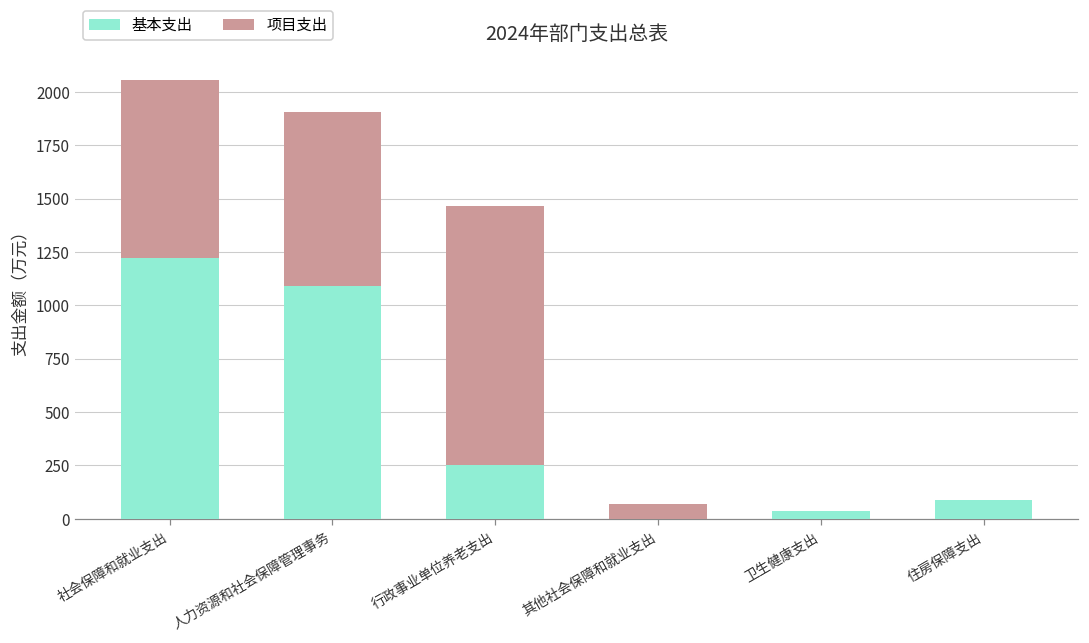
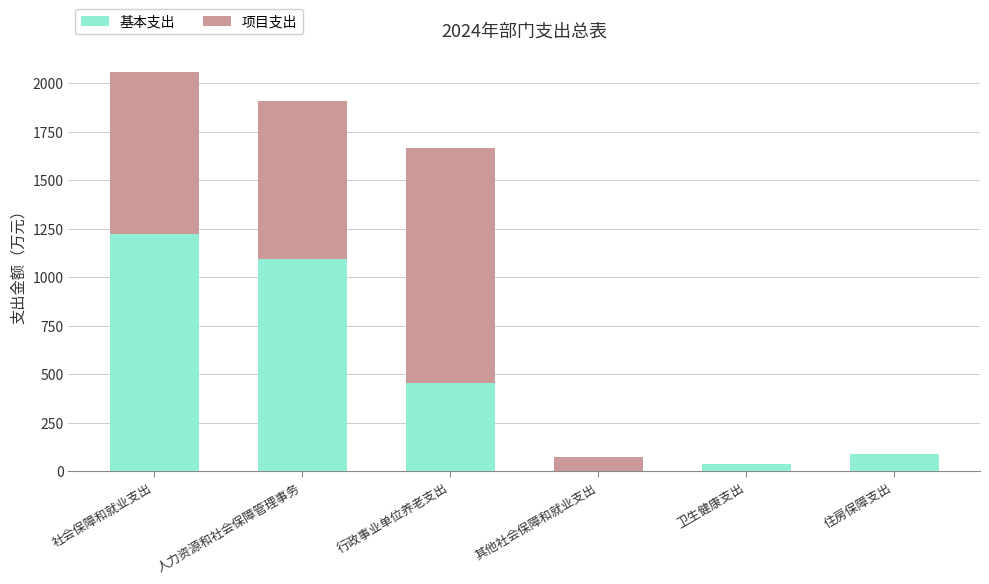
基本支出, 行政事业单位养老支出: 250 -> 450
